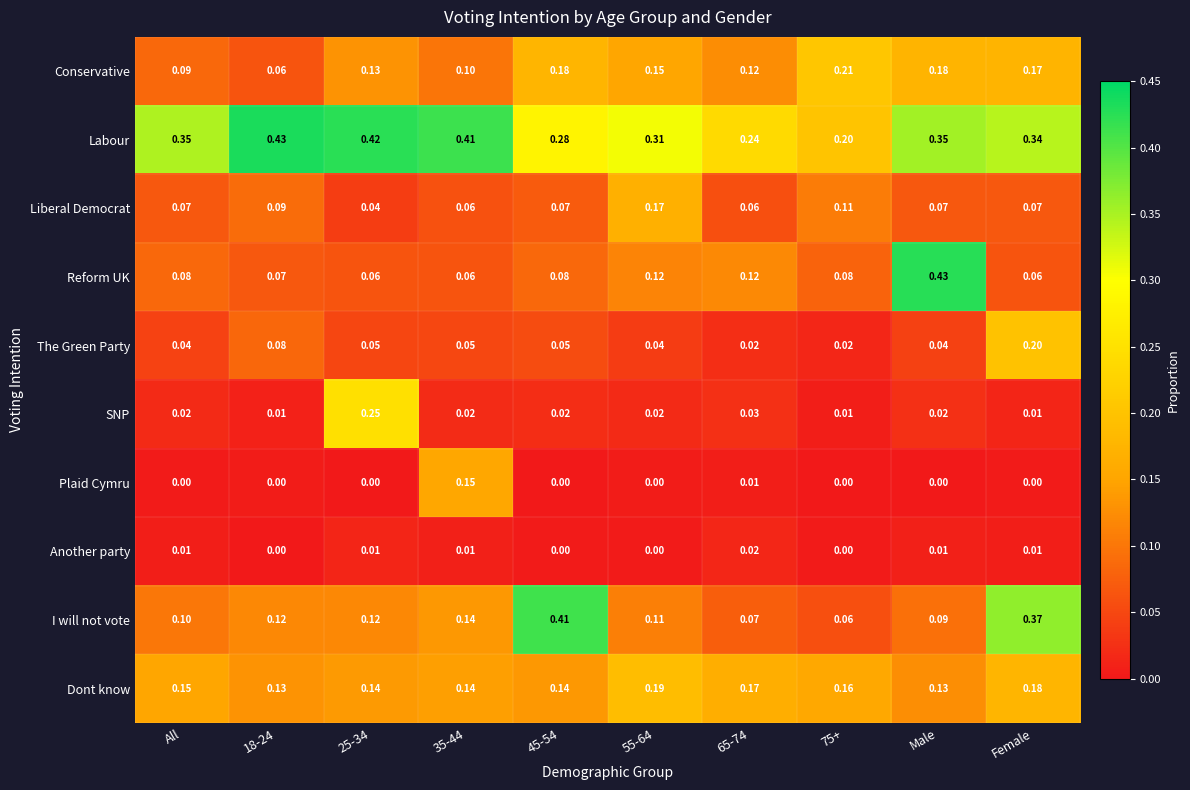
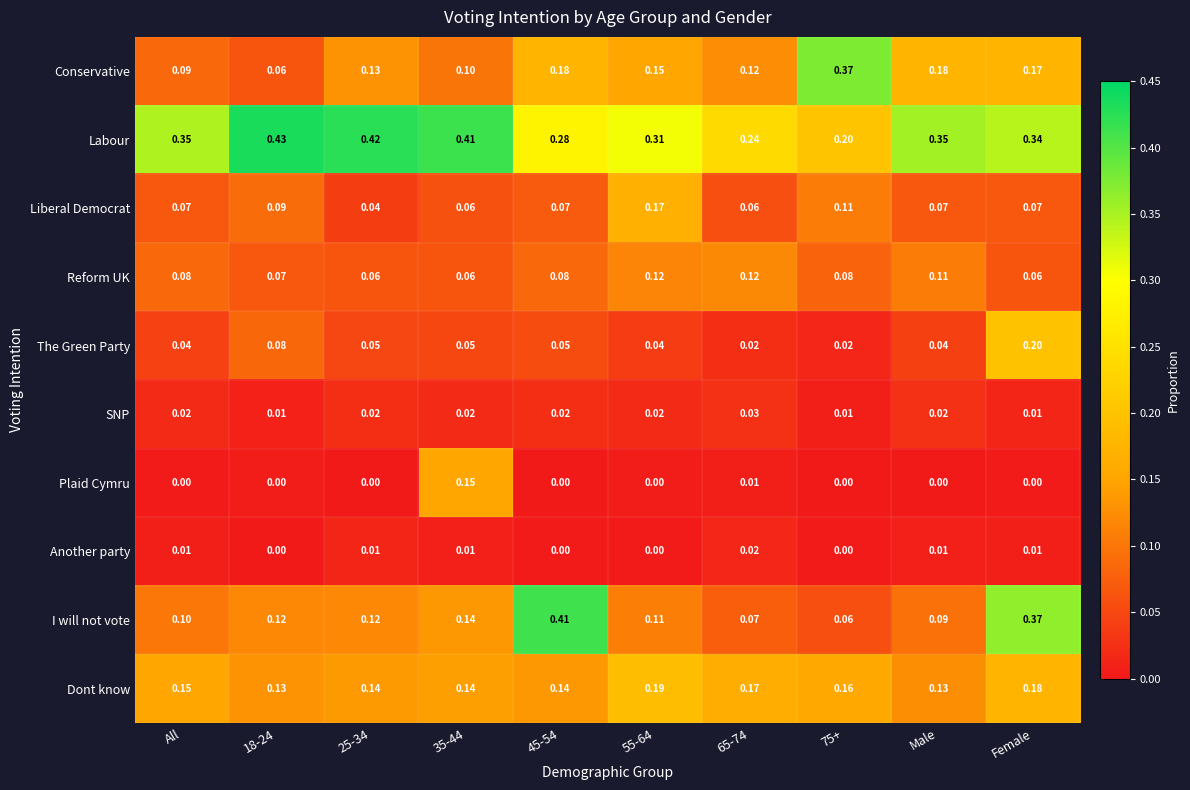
Conservative, 75+: 0.21 -> 0.37
Reform UK, Male: 0.43 -> 0.11
SNP, 25-34: 0.25 -> 0.02
